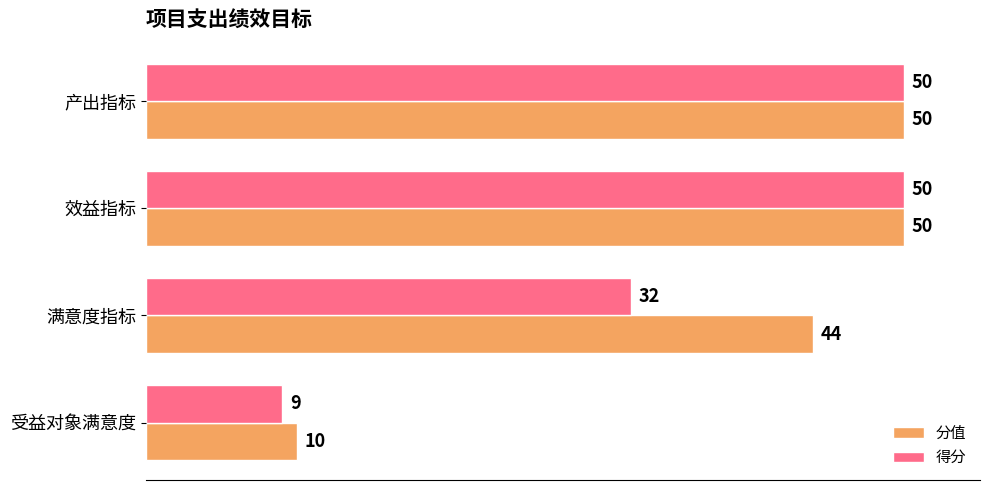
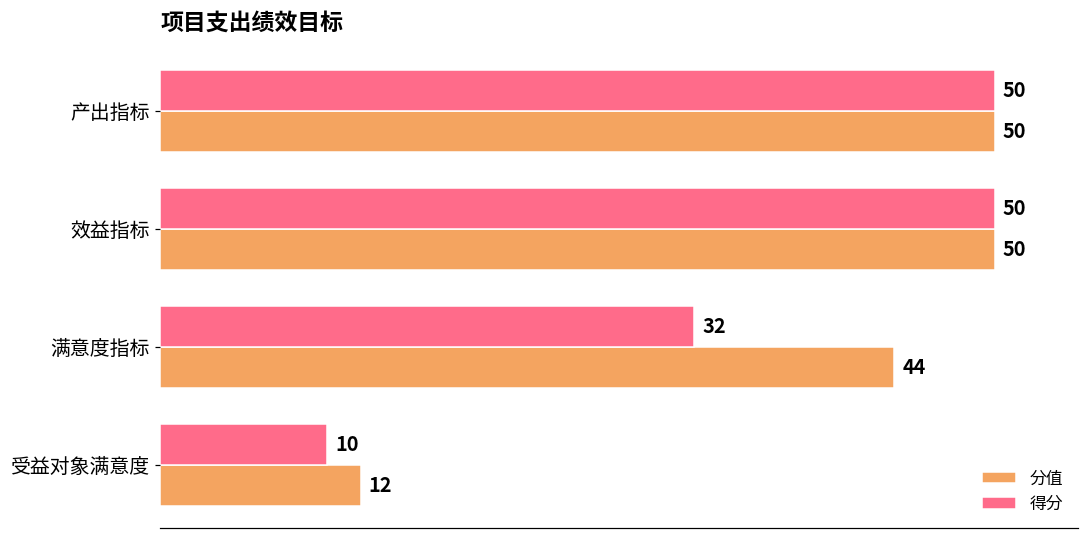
得分, 受益对象满意度: 9 -> 10
分值, 受益对象满意度: 10 -> 12
